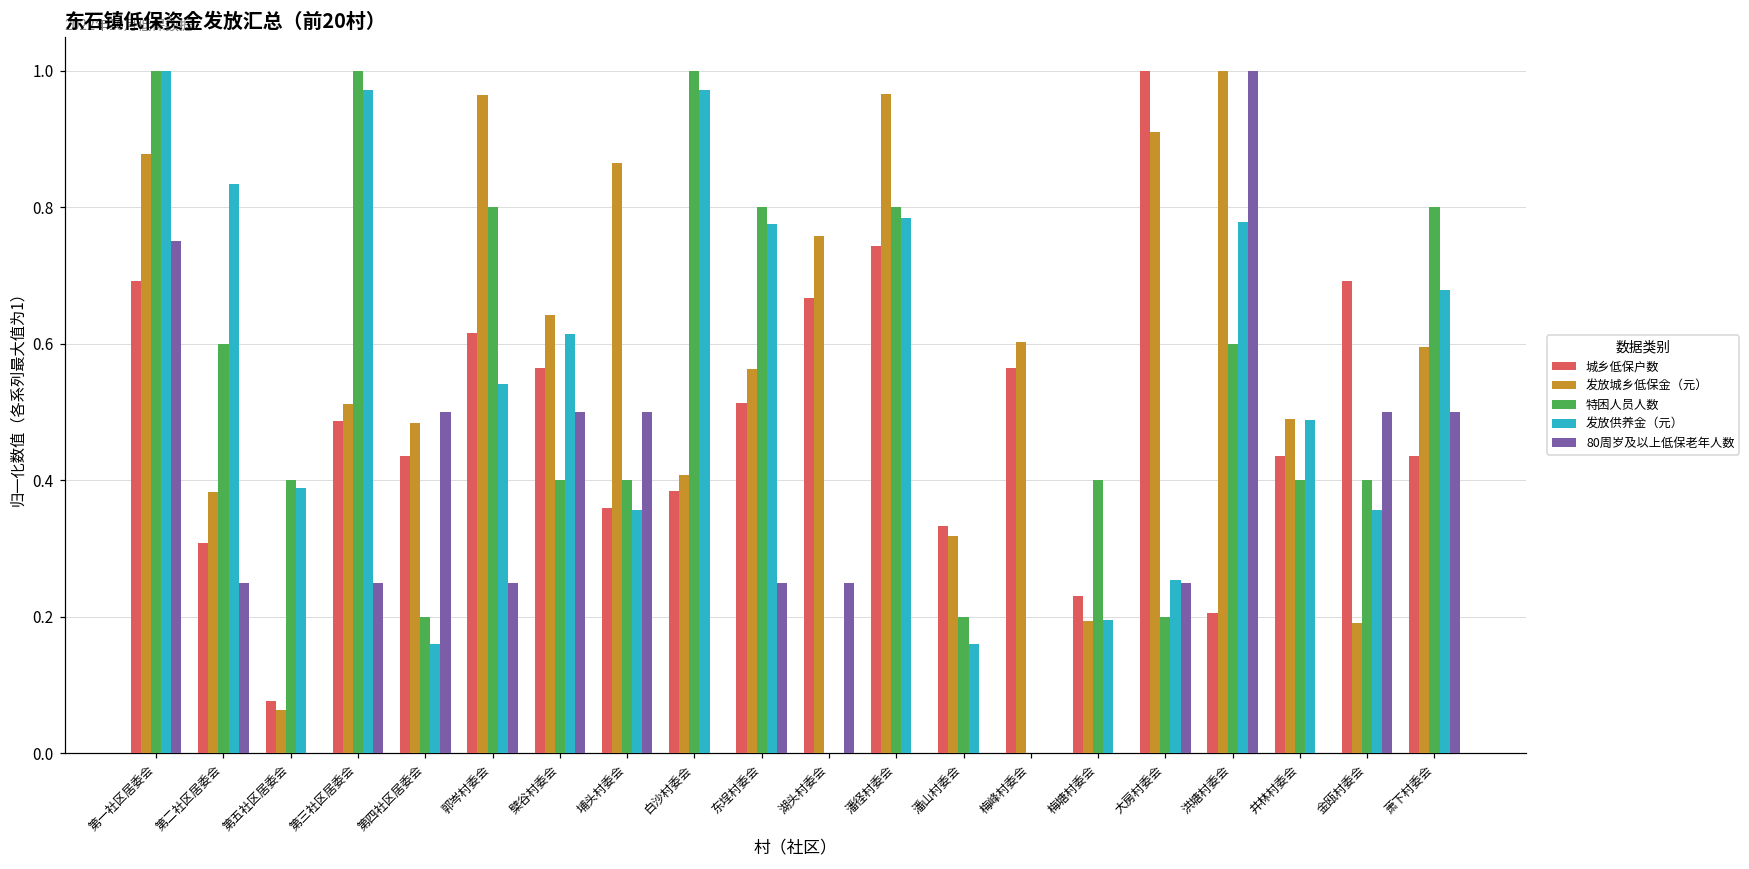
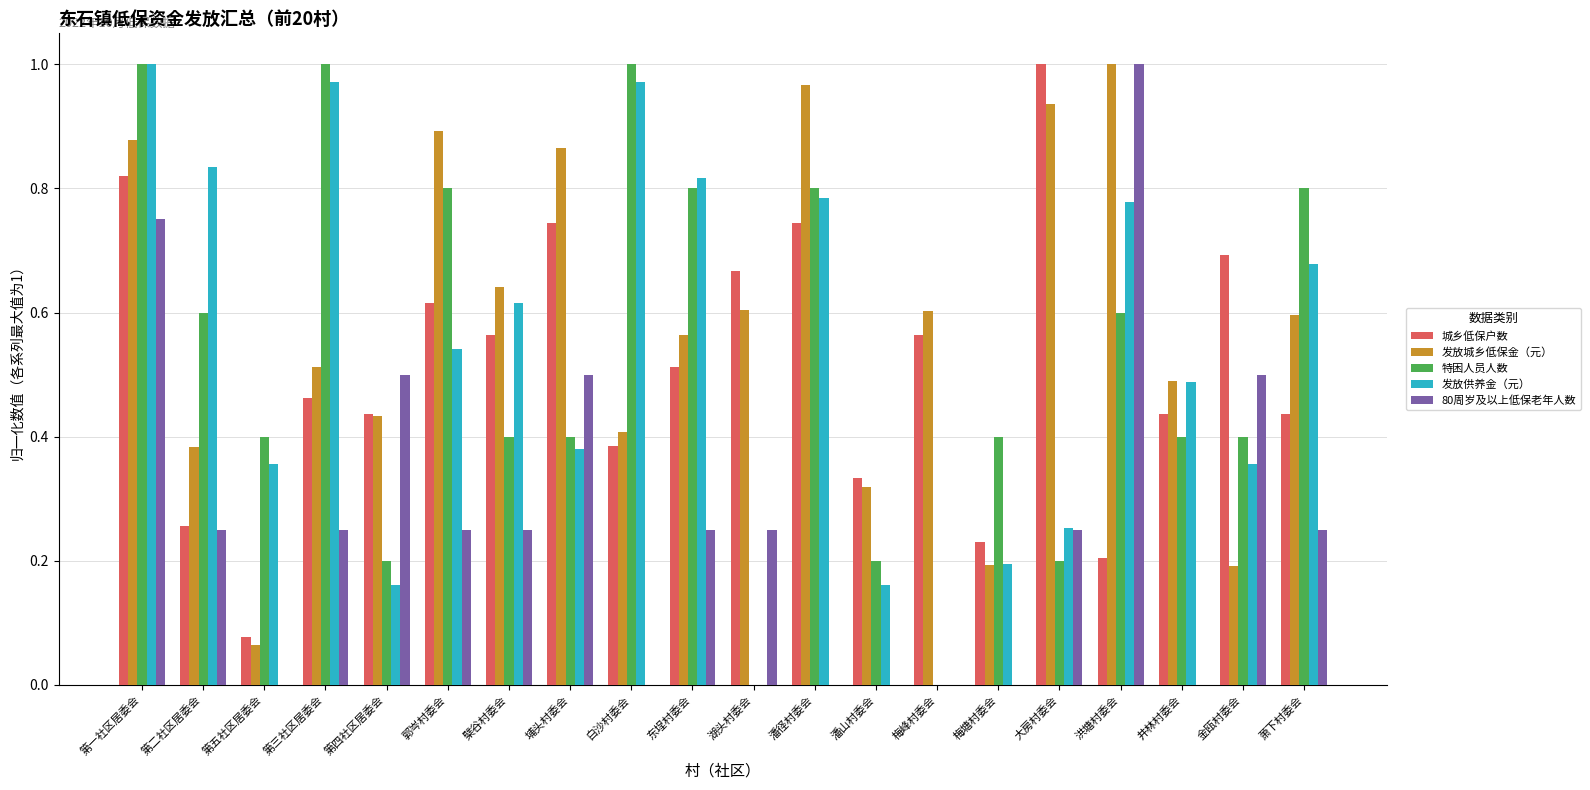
城乡低保户数, 第一社区居委会: 0.69 -> 0.82
城乡低保户数, 第二社区居委会: 0.31 -> 0.26
发放供养金（元）, 第五社区居委会: 0.39 -> 0.36
城乡低保户数, 第三社区居委会: 0.49 -> 0.46
发放城乡低保金（元）, 第四社区居委会: 0.48 -> 0.43
发放城乡低保金（元）, 郭岑村委会: 0.96 -> 0.89
80周岁及以上低保老年人数, 檗谷村委会: 0.50 -> 0.25
城乡低保户数, 埔头村委会: 0.36 -> 0.74
发放供养金（元）, 埔头村委会: 0.36 -> 0.38
发放供养金（元）, 东埕村委会: 0.78 -> 0.82
发放城乡低保金（元）, 湖头村委会: 0.76 -> 0.60
发放城乡低保金（元）, 大房村委会: 0.91 -> 0.94
80周岁及以上低保老年人数, 萧下村委会: 0.50 -> 0.25
